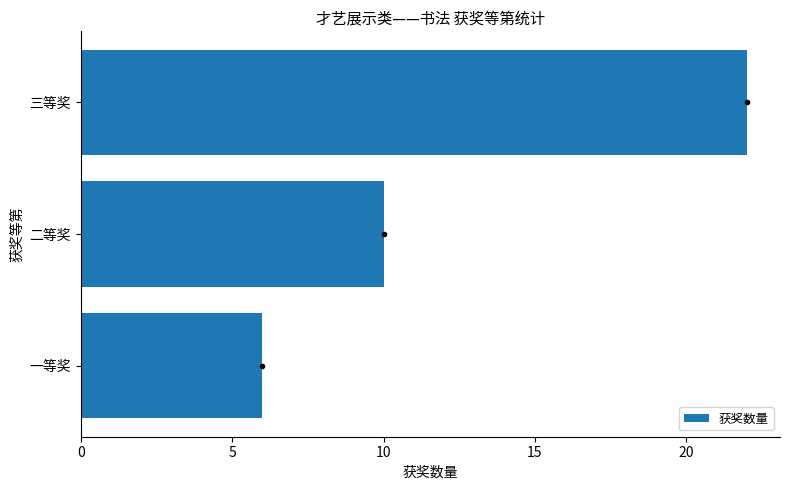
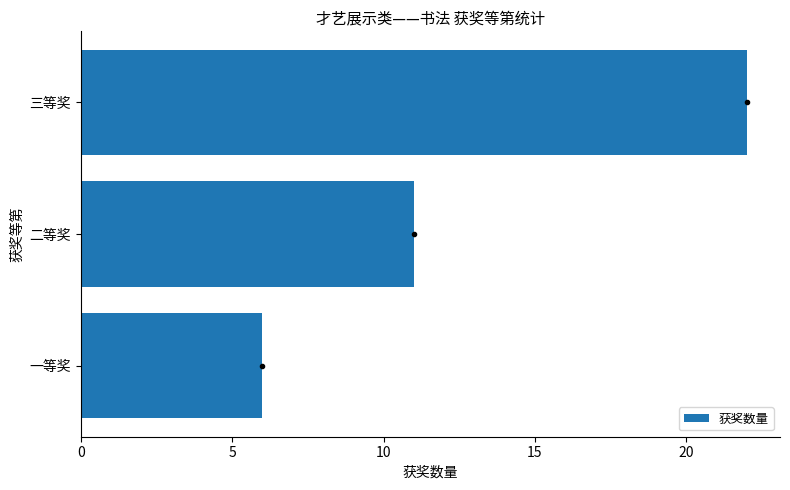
获奖数量, 二等奖: 10 -> 11
